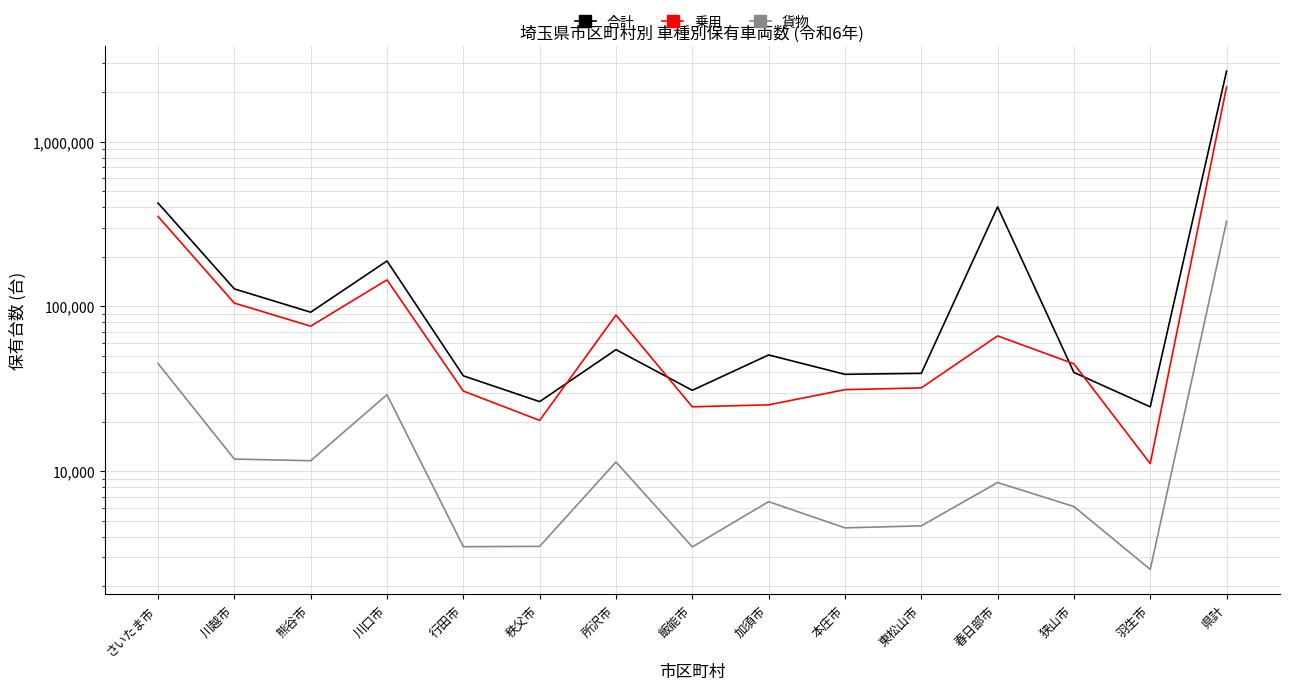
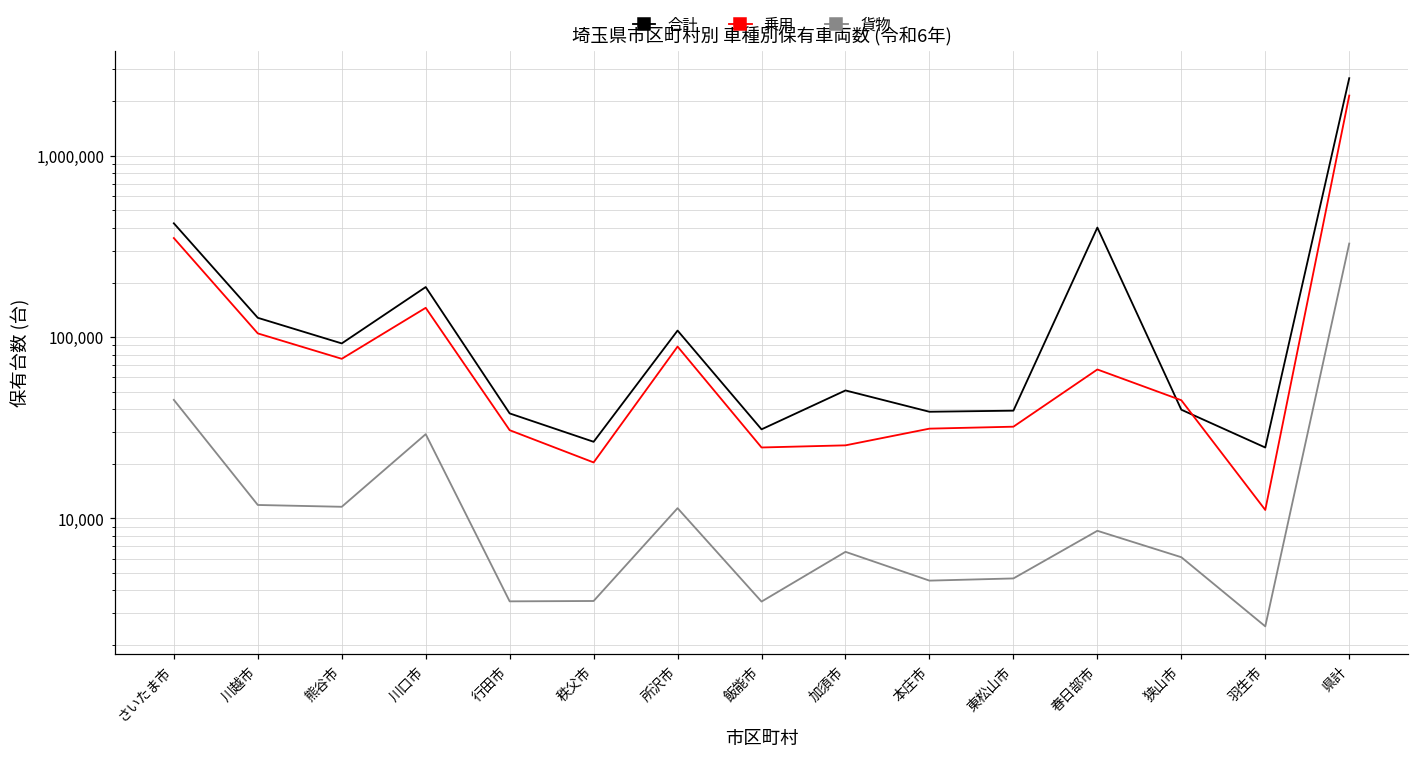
合計, 所沢市: 55,000 -> 110,000
